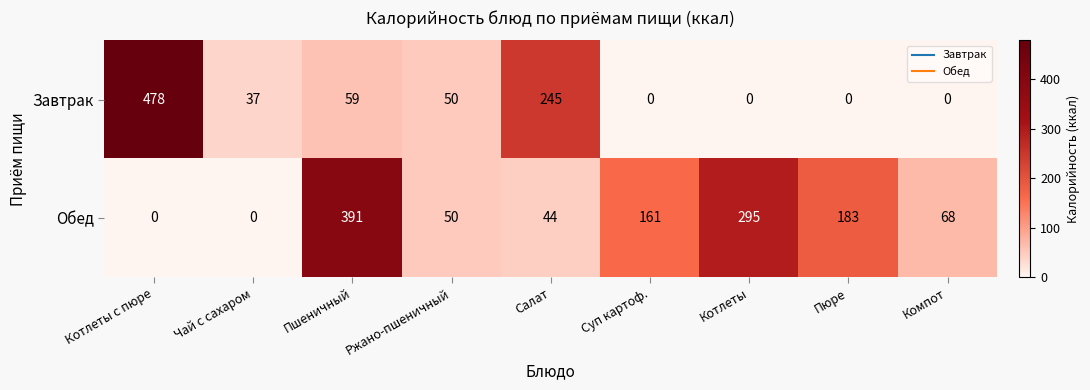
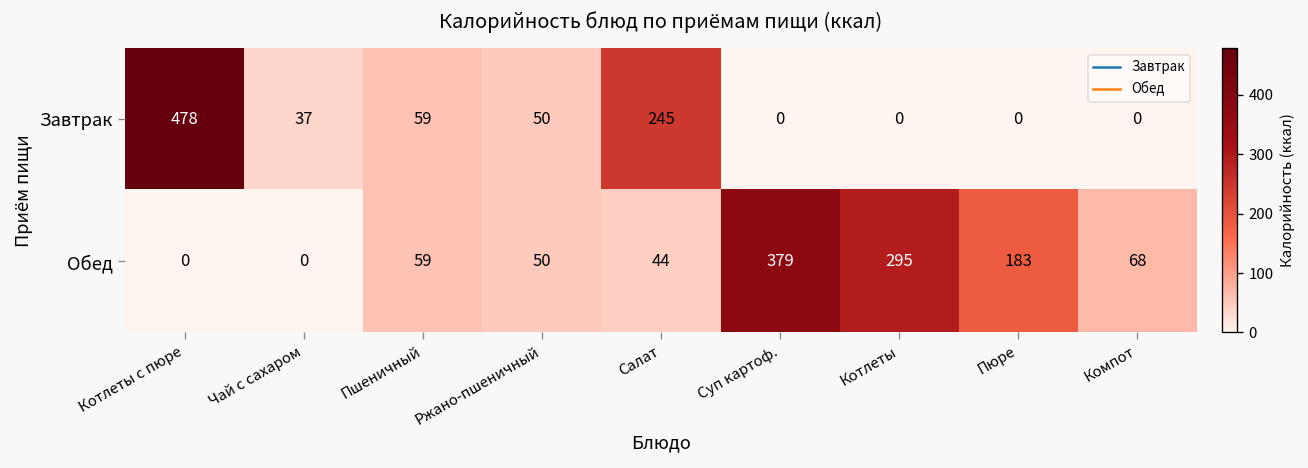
Обед, Пшеничный: 391 -> 59
Обед, Суп картоф.: 161 -> 379
